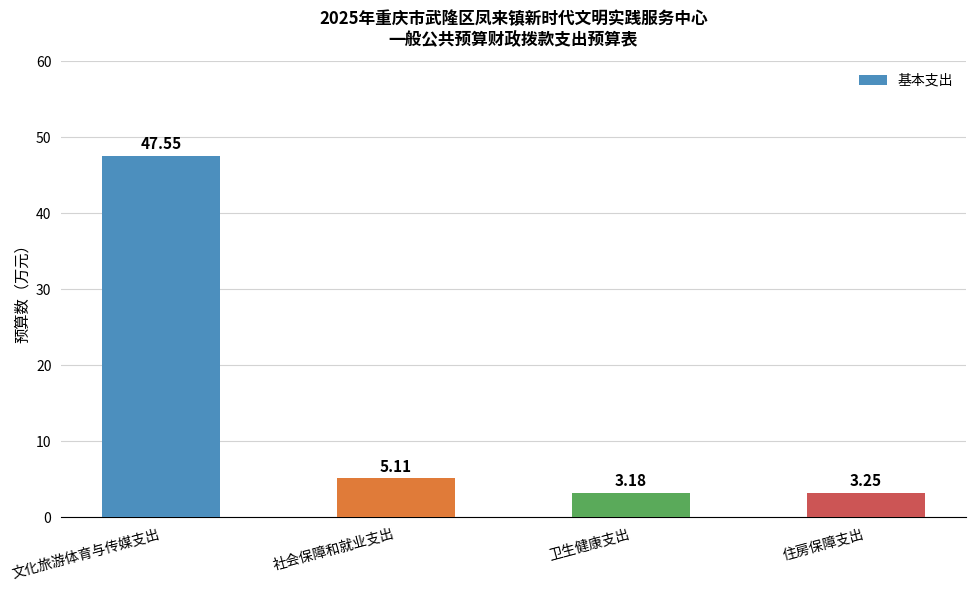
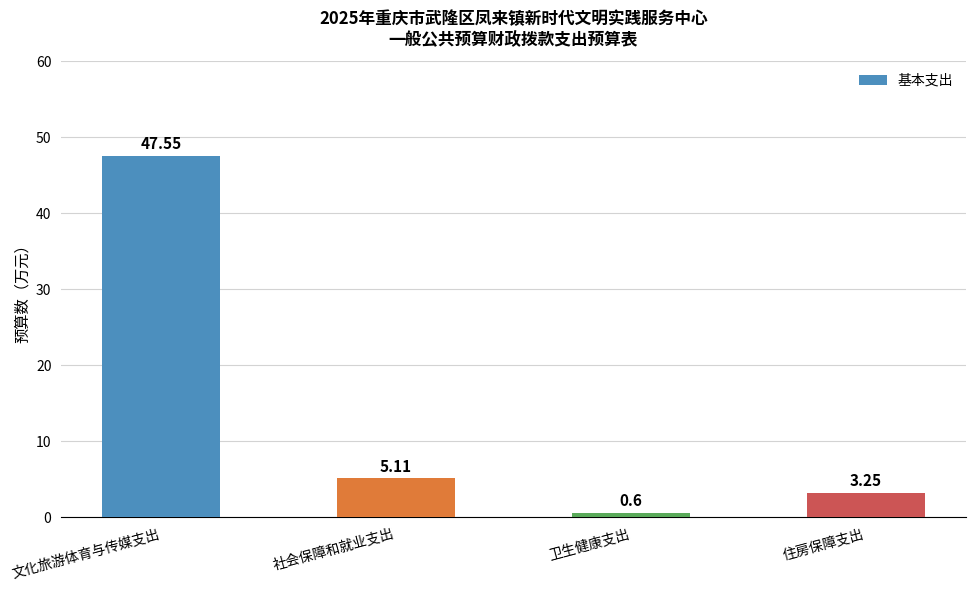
卫生健康支出: 3.18 -> 0.6
